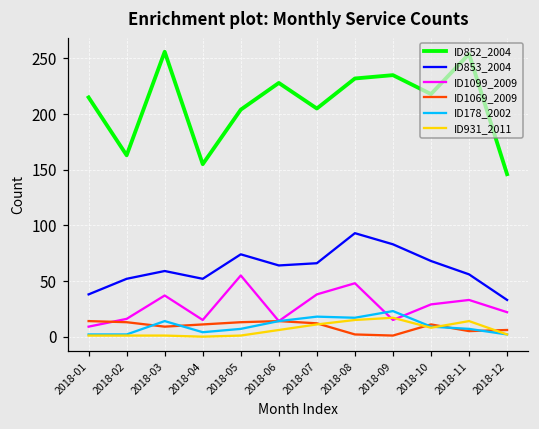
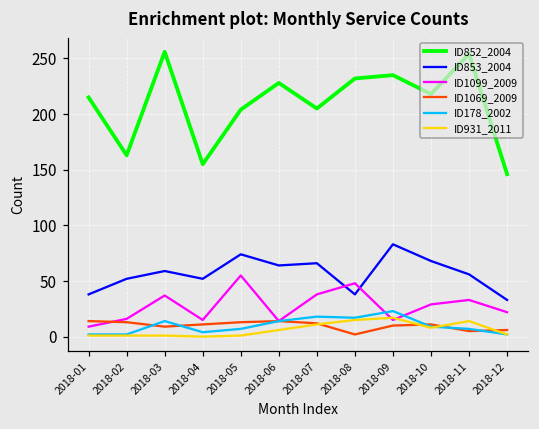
ID853_2004, 2018-08: 93 -> 38
ID1069_2009, 2018-09: 1 -> 10
